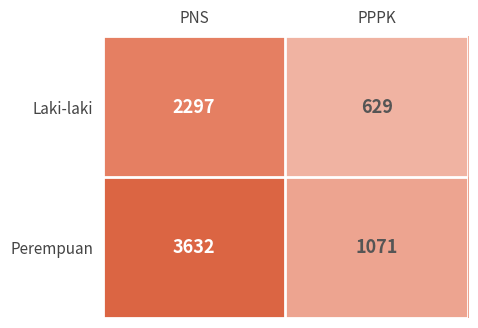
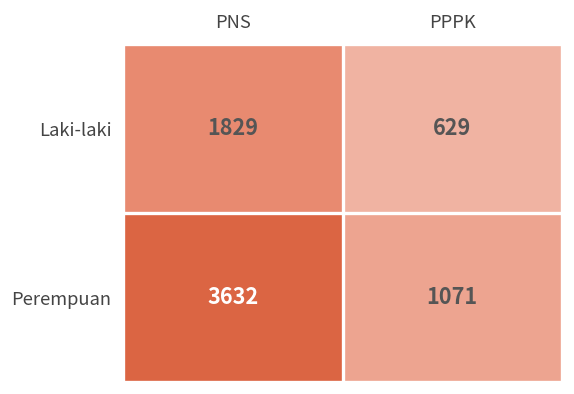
Laki-laki, PNS: 2297 -> 1829
